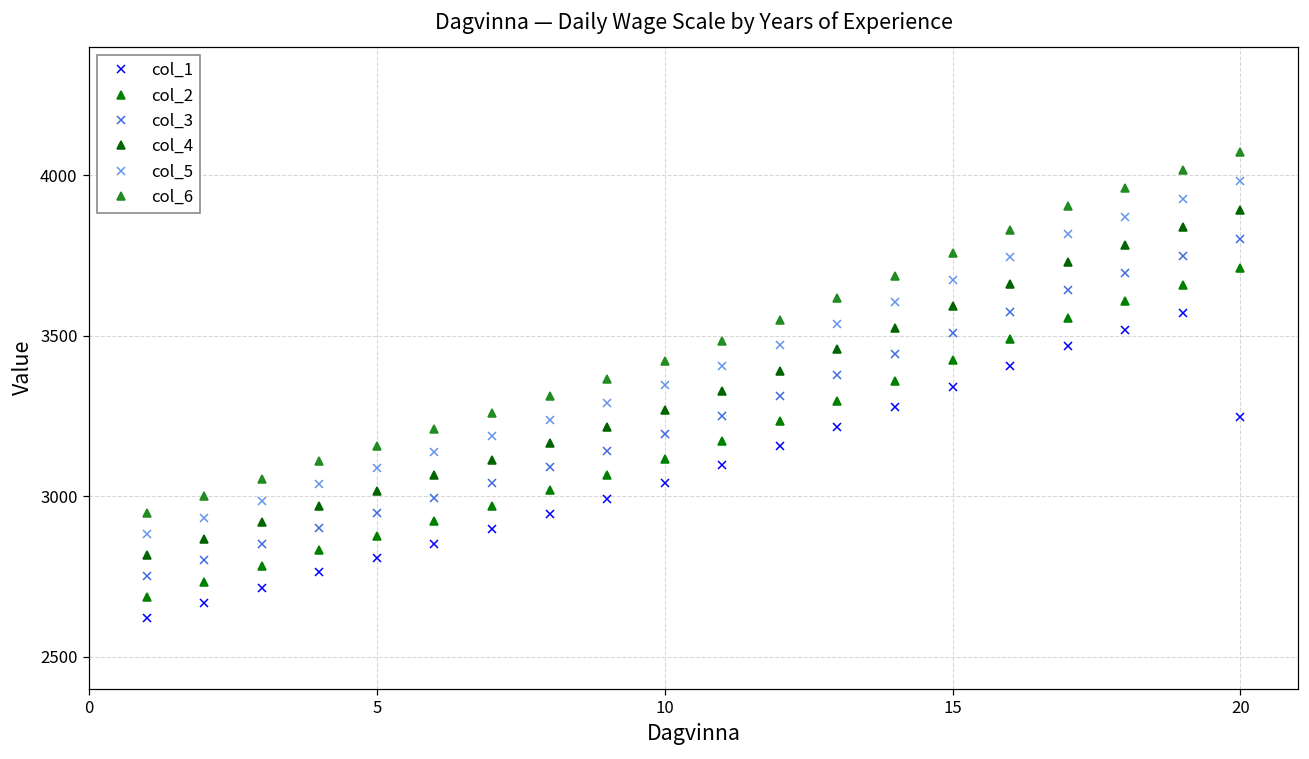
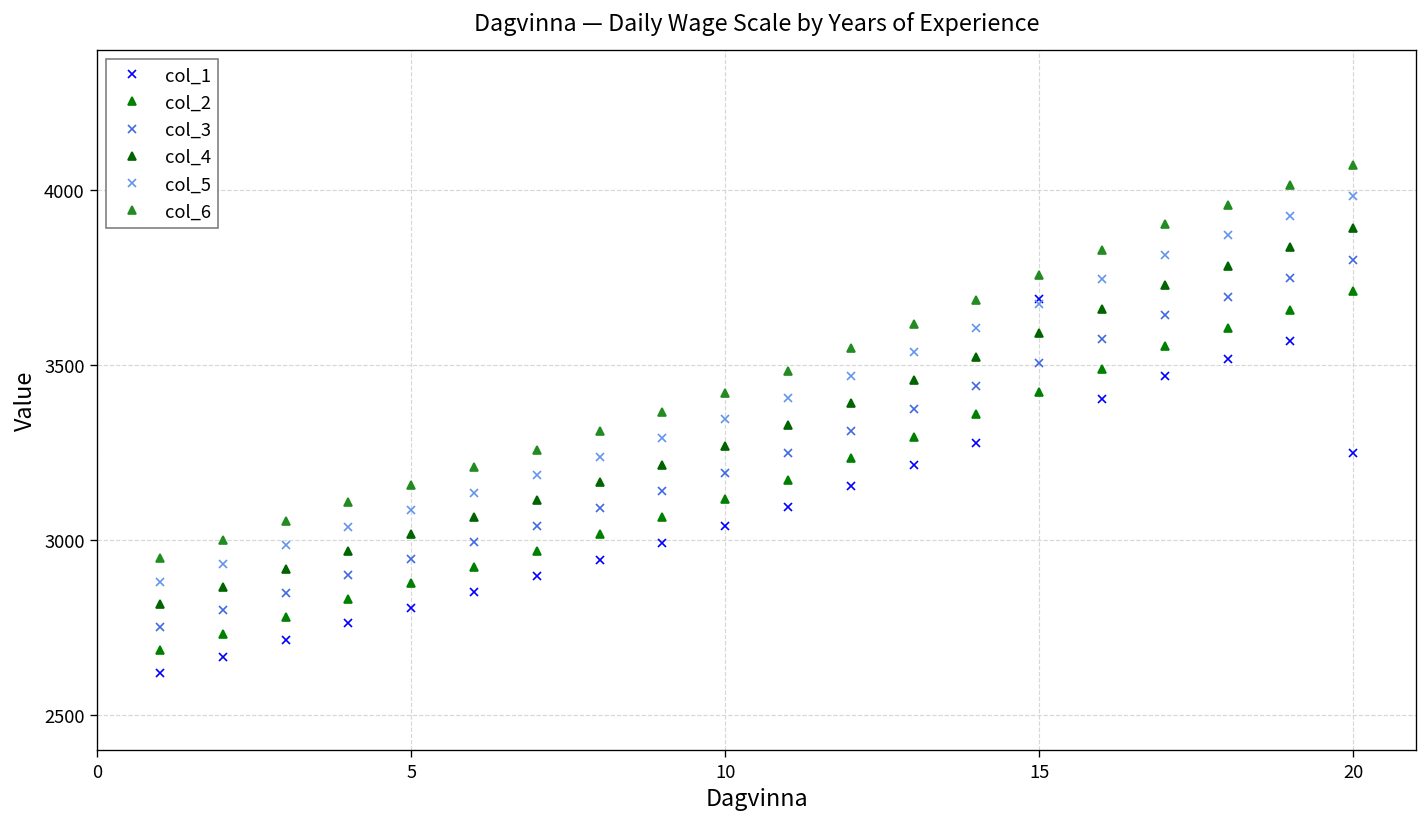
col_1, 15: 3340 -> 3690
